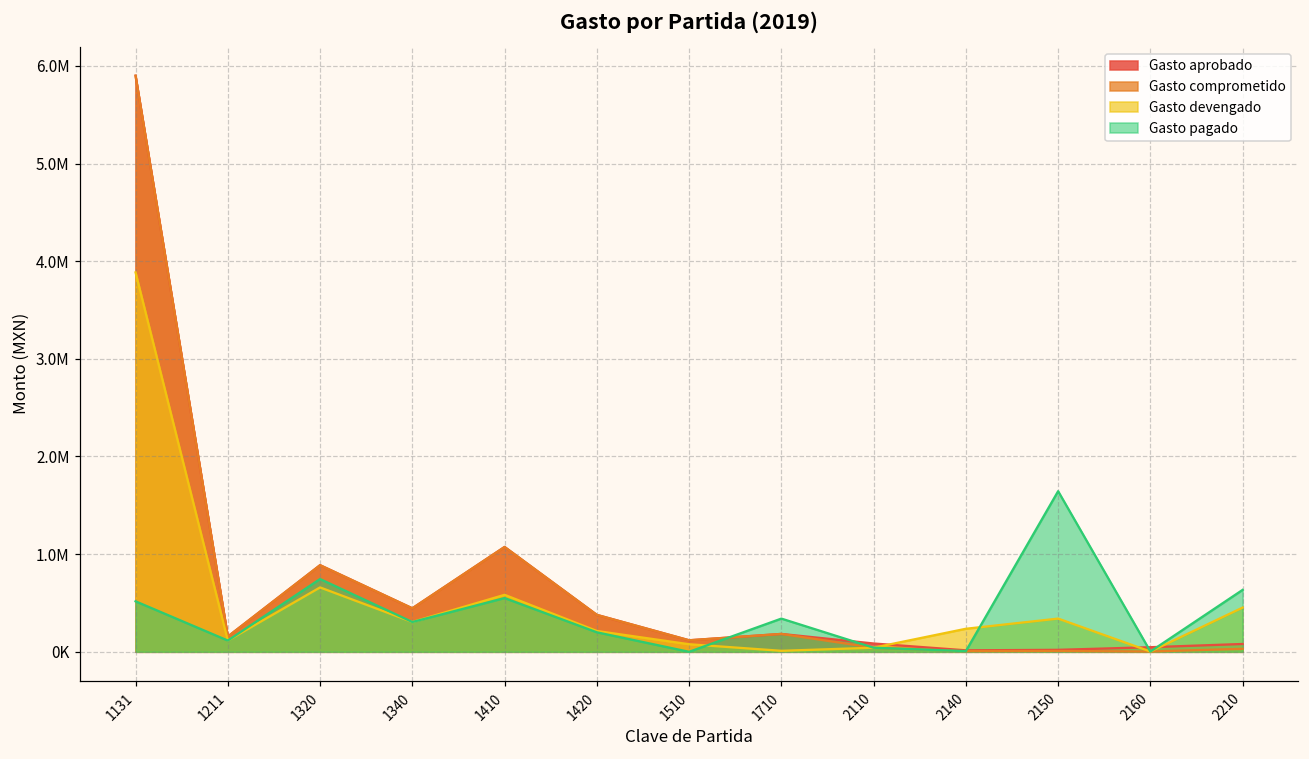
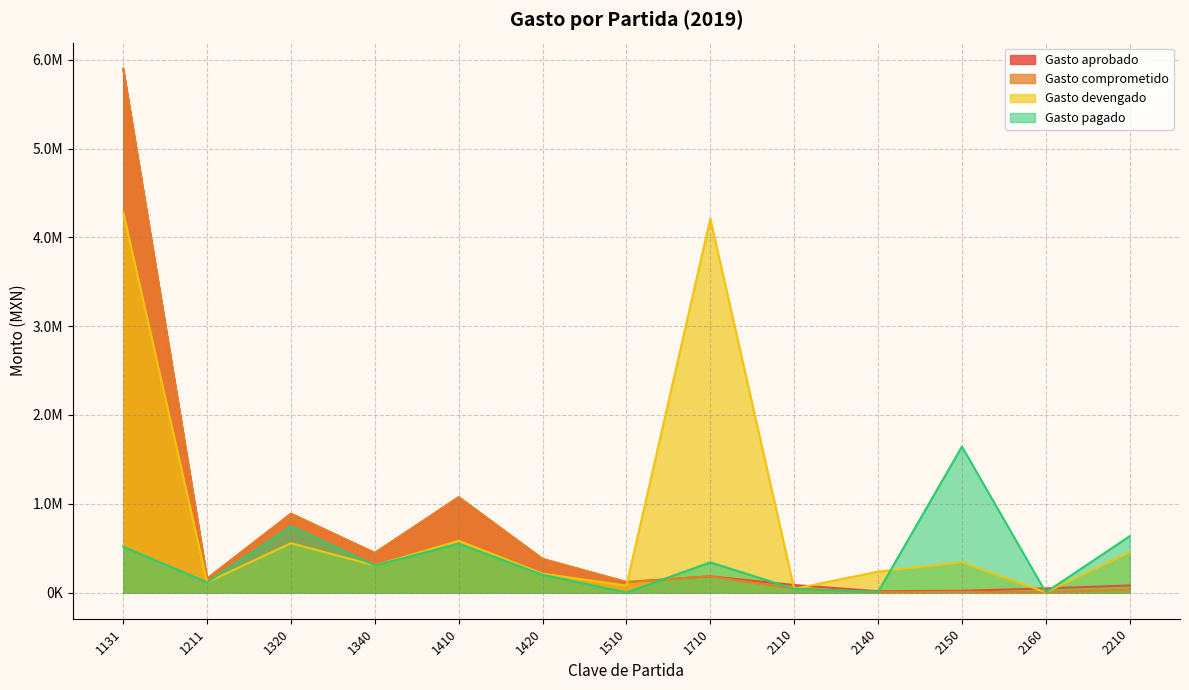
Gasto devengado, 1131: 3900000 -> 4300000
Gasto devengado, 1320: 700000 -> 600000
Gasto devengado, 1710: 0 -> 4200000
